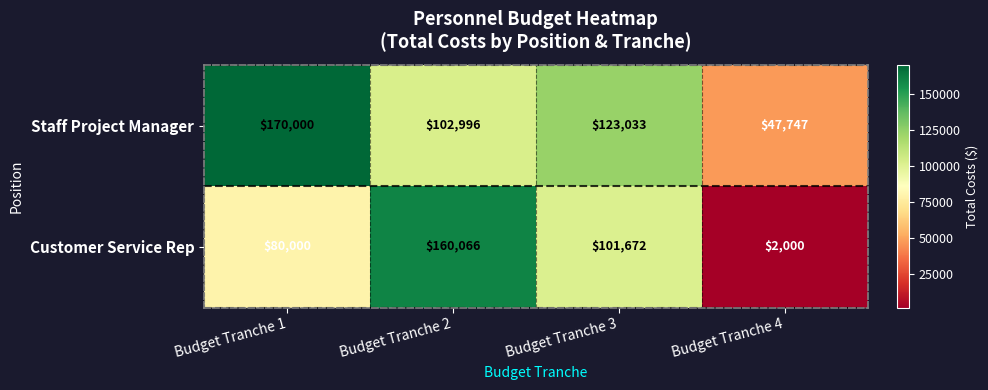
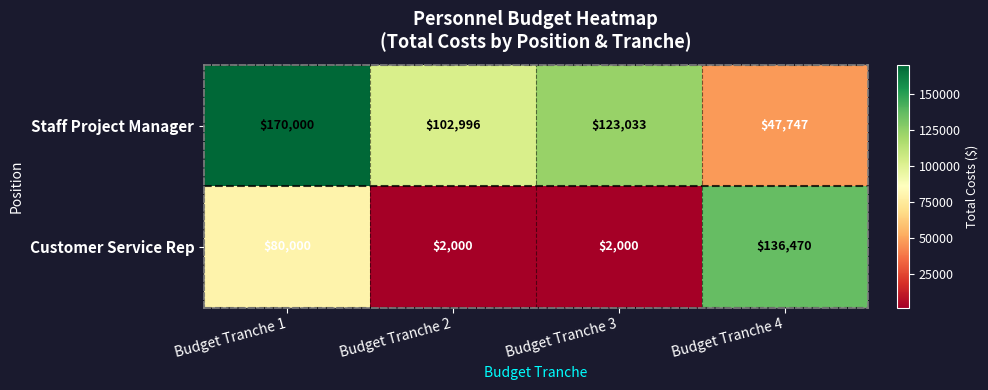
Customer Service Rep, Budget Tranche 2: $160,066 -> $2,000
Customer Service Rep, Budget Tranche 3: $101,672 -> $2,000
Customer Service Rep, Budget Tranche 4: $2,000 -> $136,470
